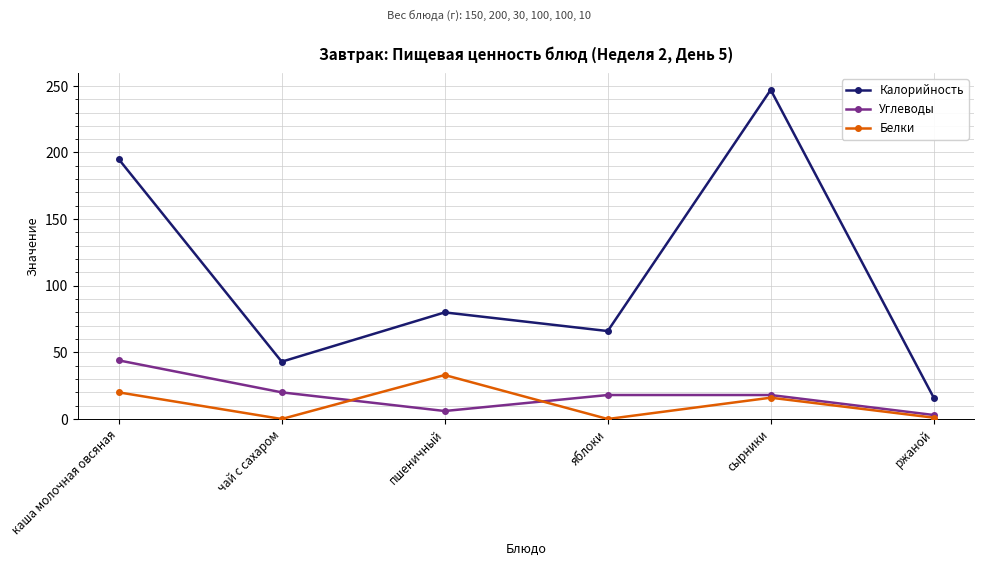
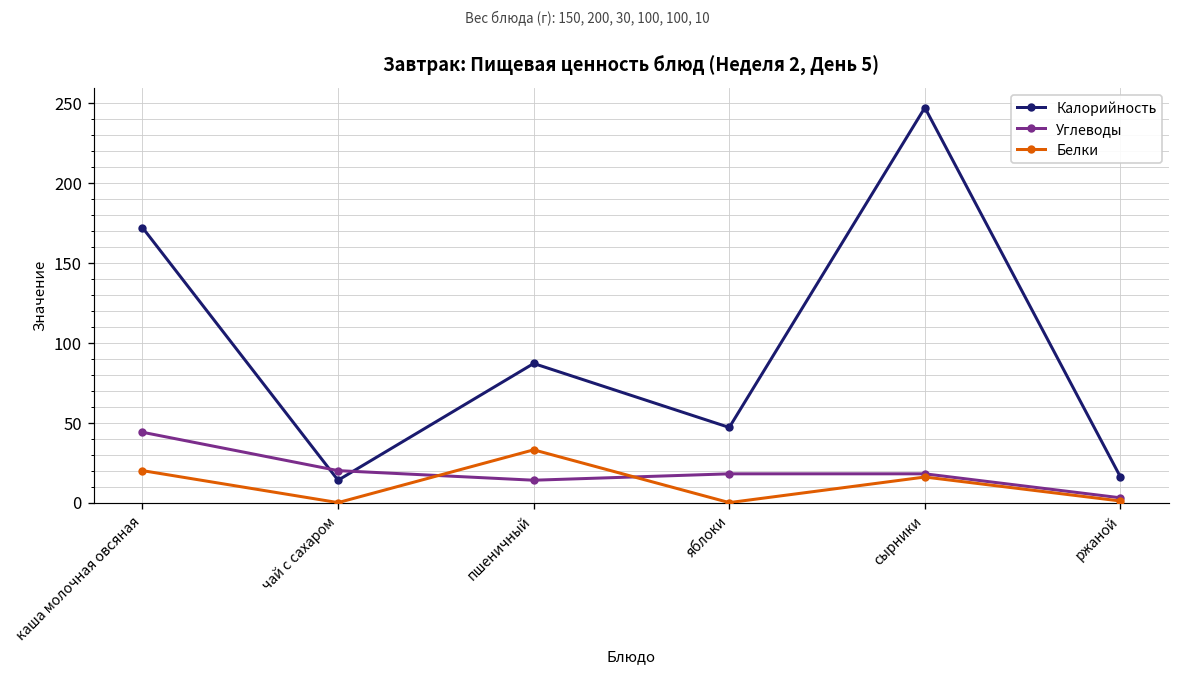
Калорийность, каша молочная овсяная: 195 -> 172
Калорийность, чай с сахаром: 43 -> 14
Калорийность, пшеничный: 80 -> 87
Углеводы, пшеничный: 6 -> 14
Калорийность, яблоки: 66 -> 47
